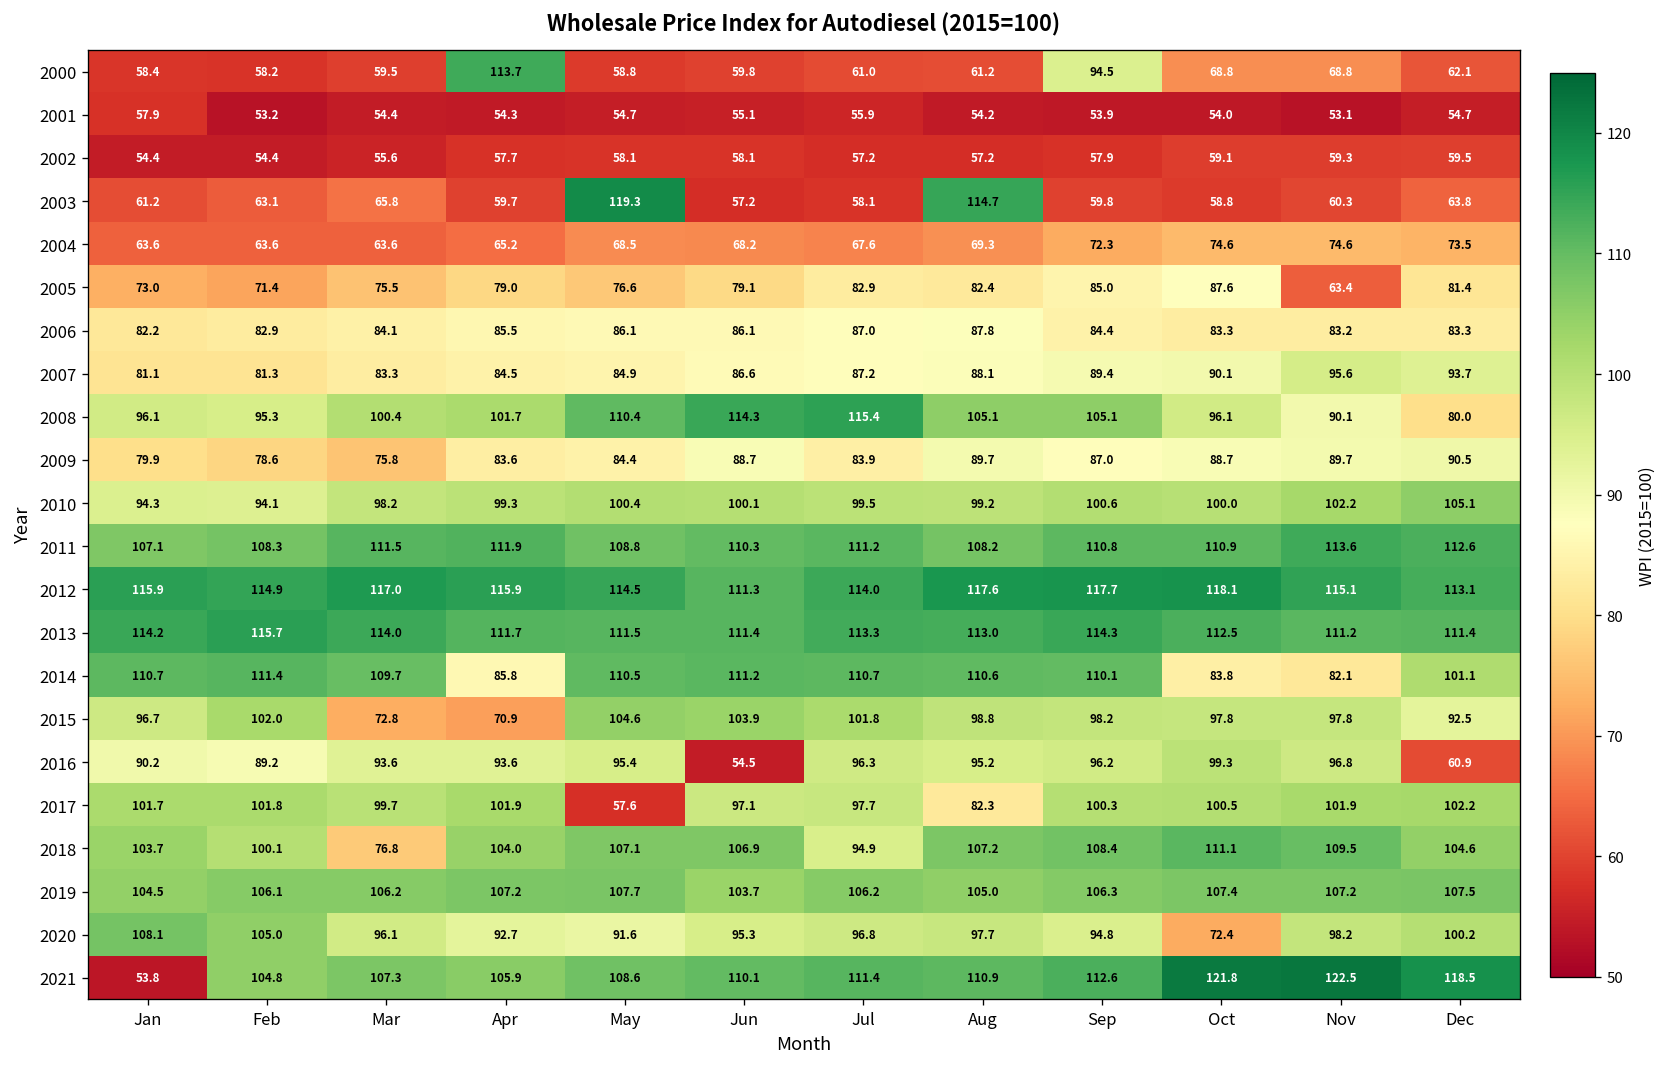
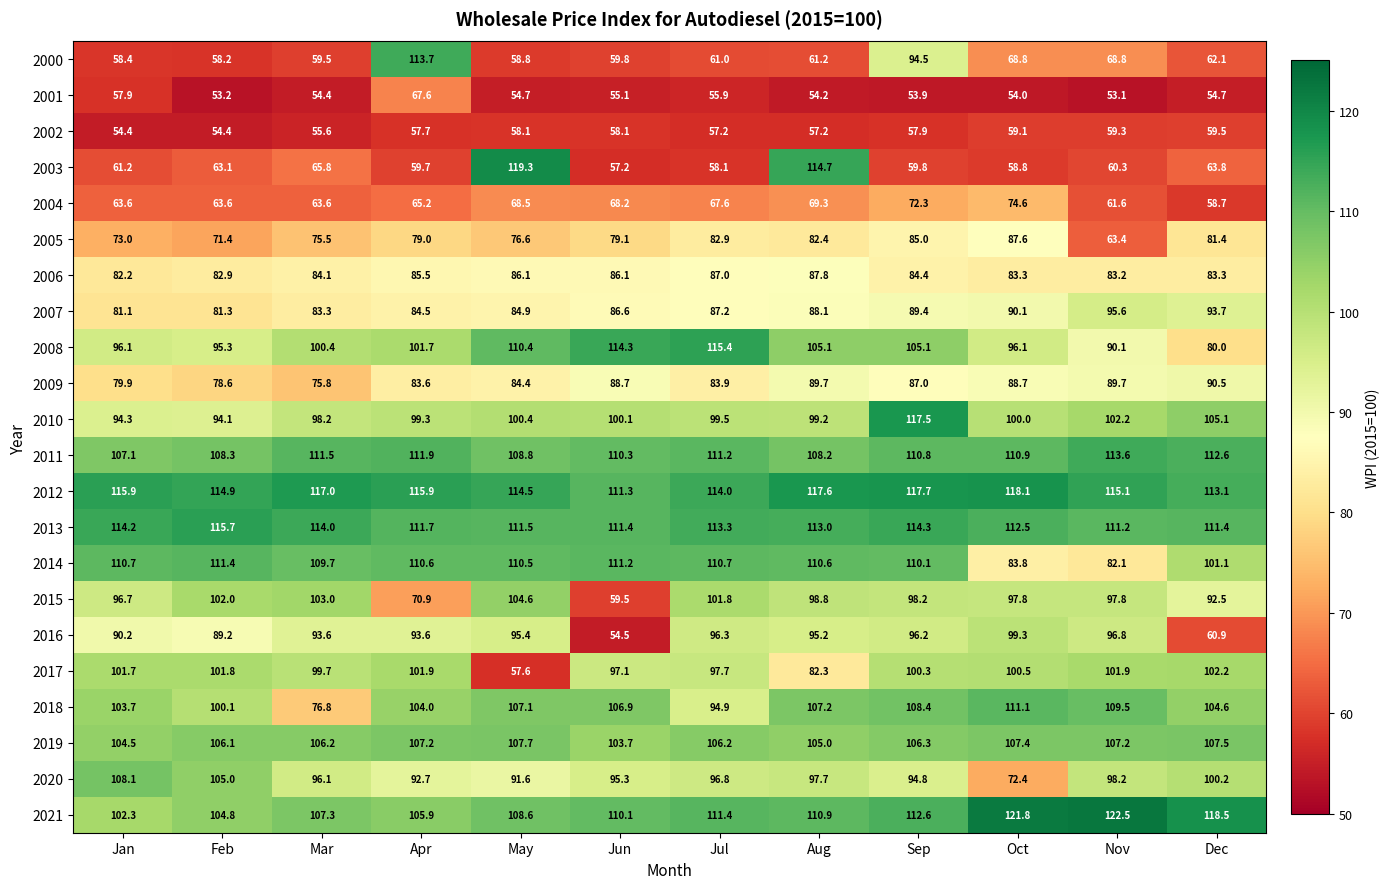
2001, Apr: 54.3 -> 67.6
2004, Nov: 74.6 -> 61.6
2004, Dec: 73.5 -> 58.7
2010, Sep: 100.6 -> 117.5
2014, Apr: 85.8 -> 110.6
2015, Mar: 72.8 -> 103.0
2015, Jun: 103.9 -> 59.5
2021, Jan: 53.8 -> 102.3
